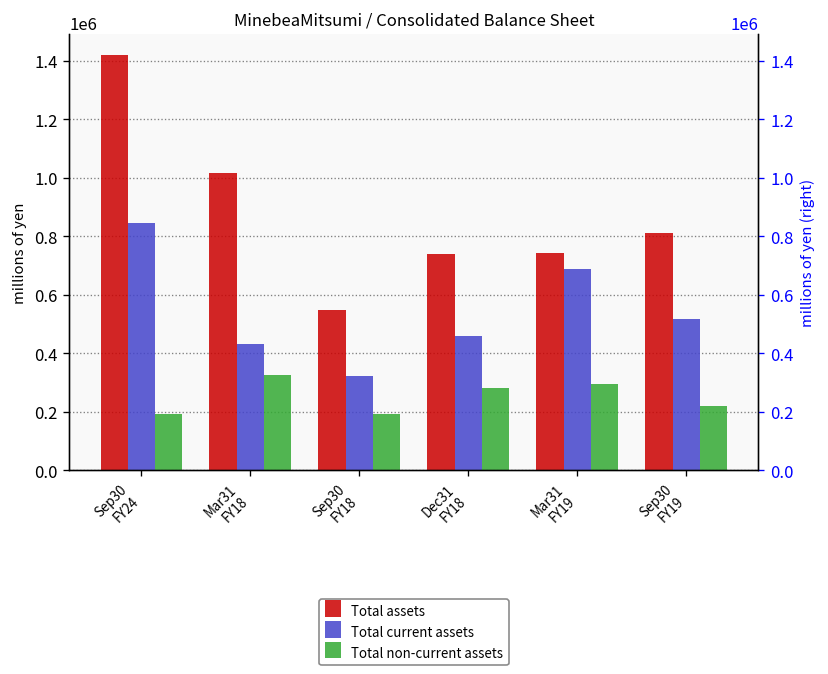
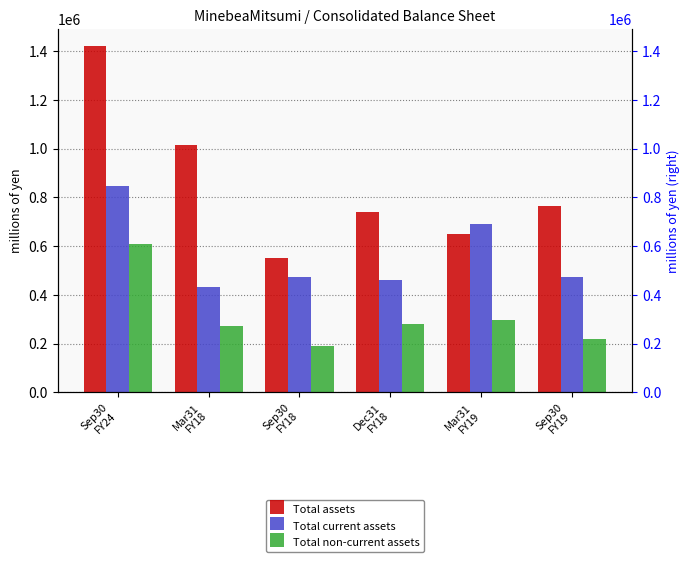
Total non-current assets, Sep30 FY24: 190000 -> 610000
Total non-current assets, Mar31 FY18: 330000 -> 270000
Total current assets, Sep30 FY18: 320000 -> 470000
Total assets, Mar31 FY19: 740000 -> 650000
Total assets, Sep30 FY19: 810000 -> 760000
Total current assets, Sep30 FY19: 520000 -> 470000
